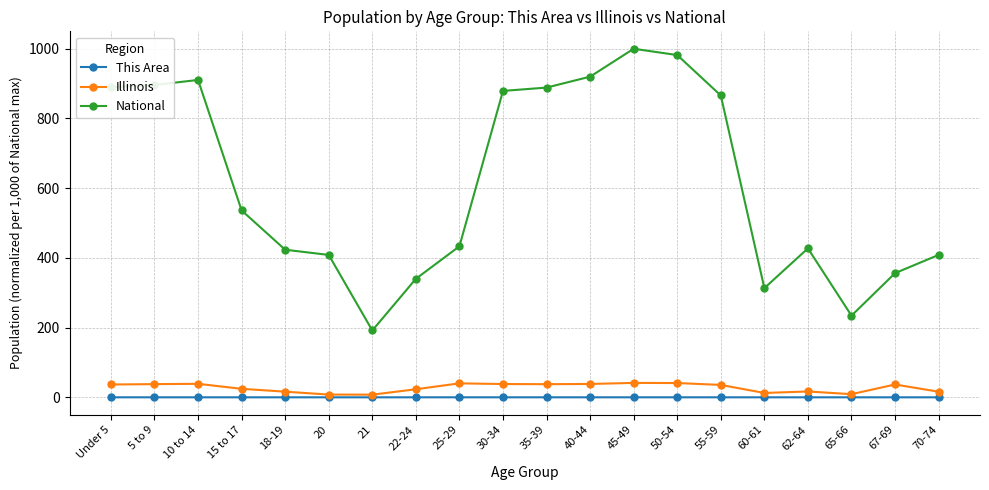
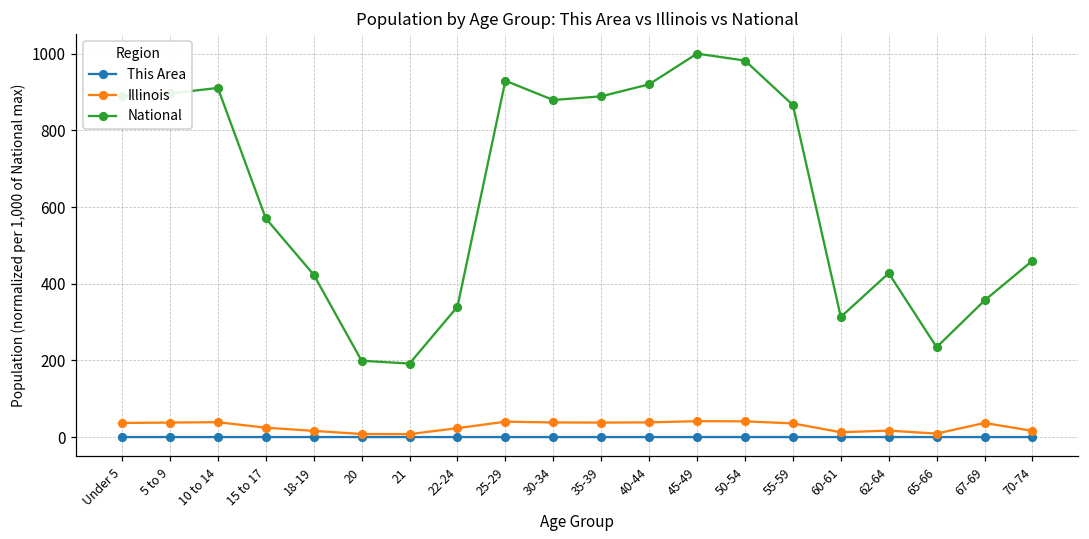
National, 15 to 17: 540 -> 570
National, 20: 410 -> 200
National, 25-29: 430 -> 930
National, 70-74: 410 -> 460
